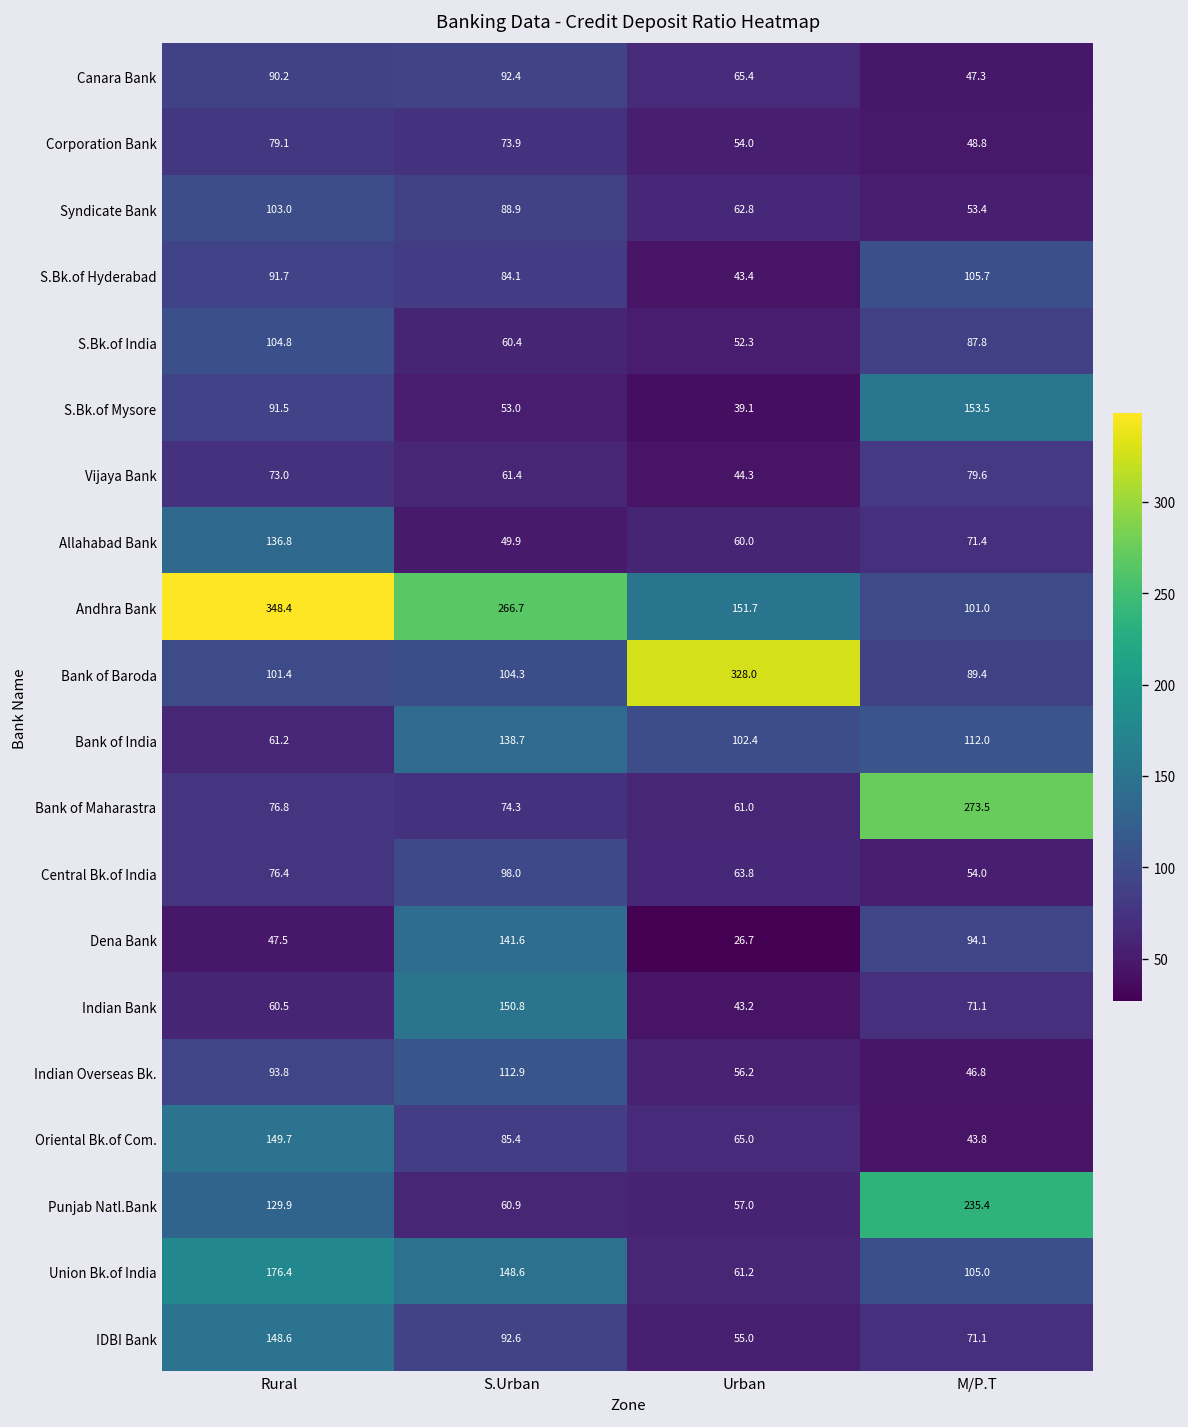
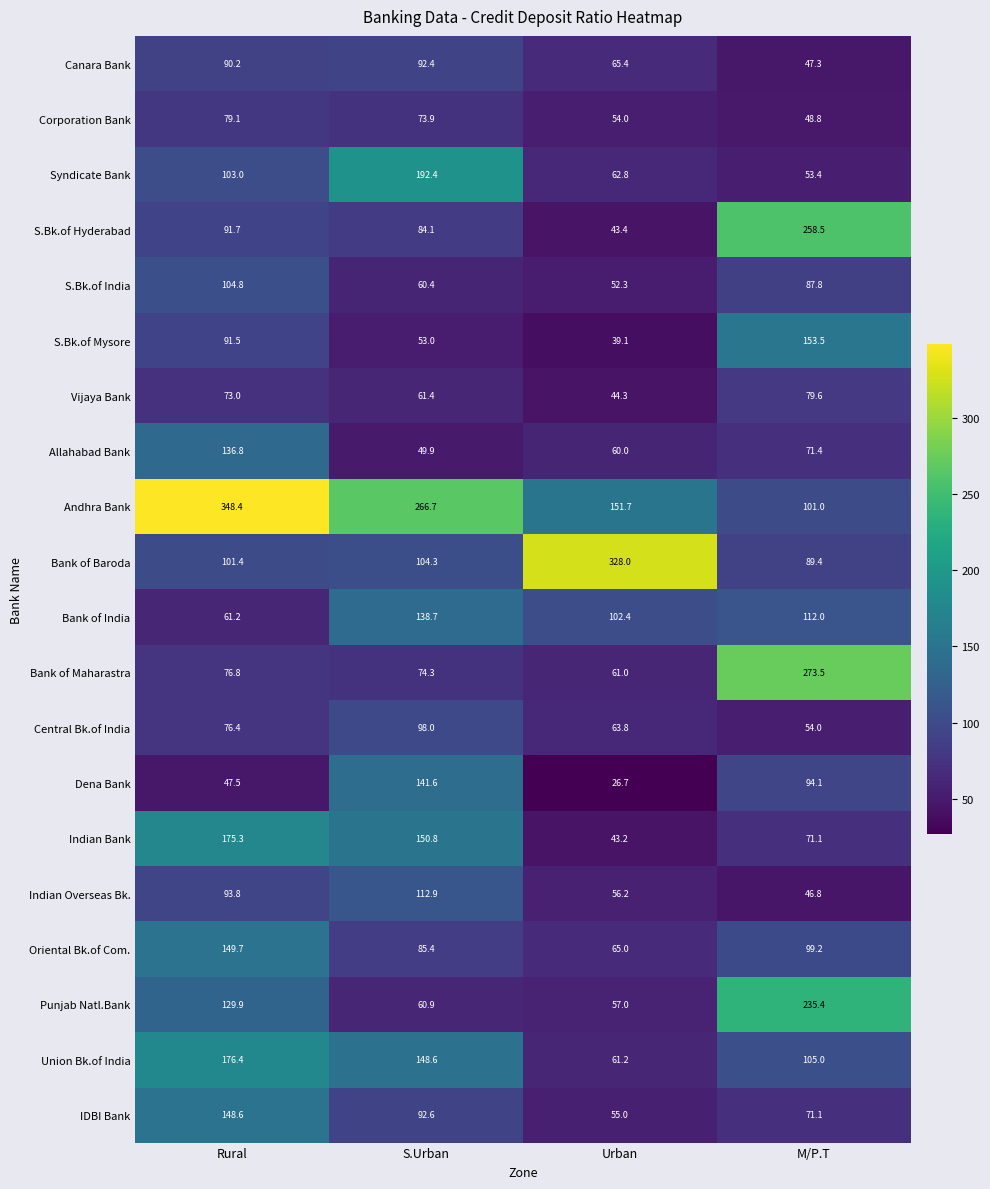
Syndicate Bank, S.Urban: 88.9 -> 192.4
S.Bk.of Hyderabad, M/P.T: 105.7 -> 258.5
Indian Bank, Rural: 60.5 -> 175.3
Oriental Bk.of Com., M/P.T: 43.8 -> 99.2
